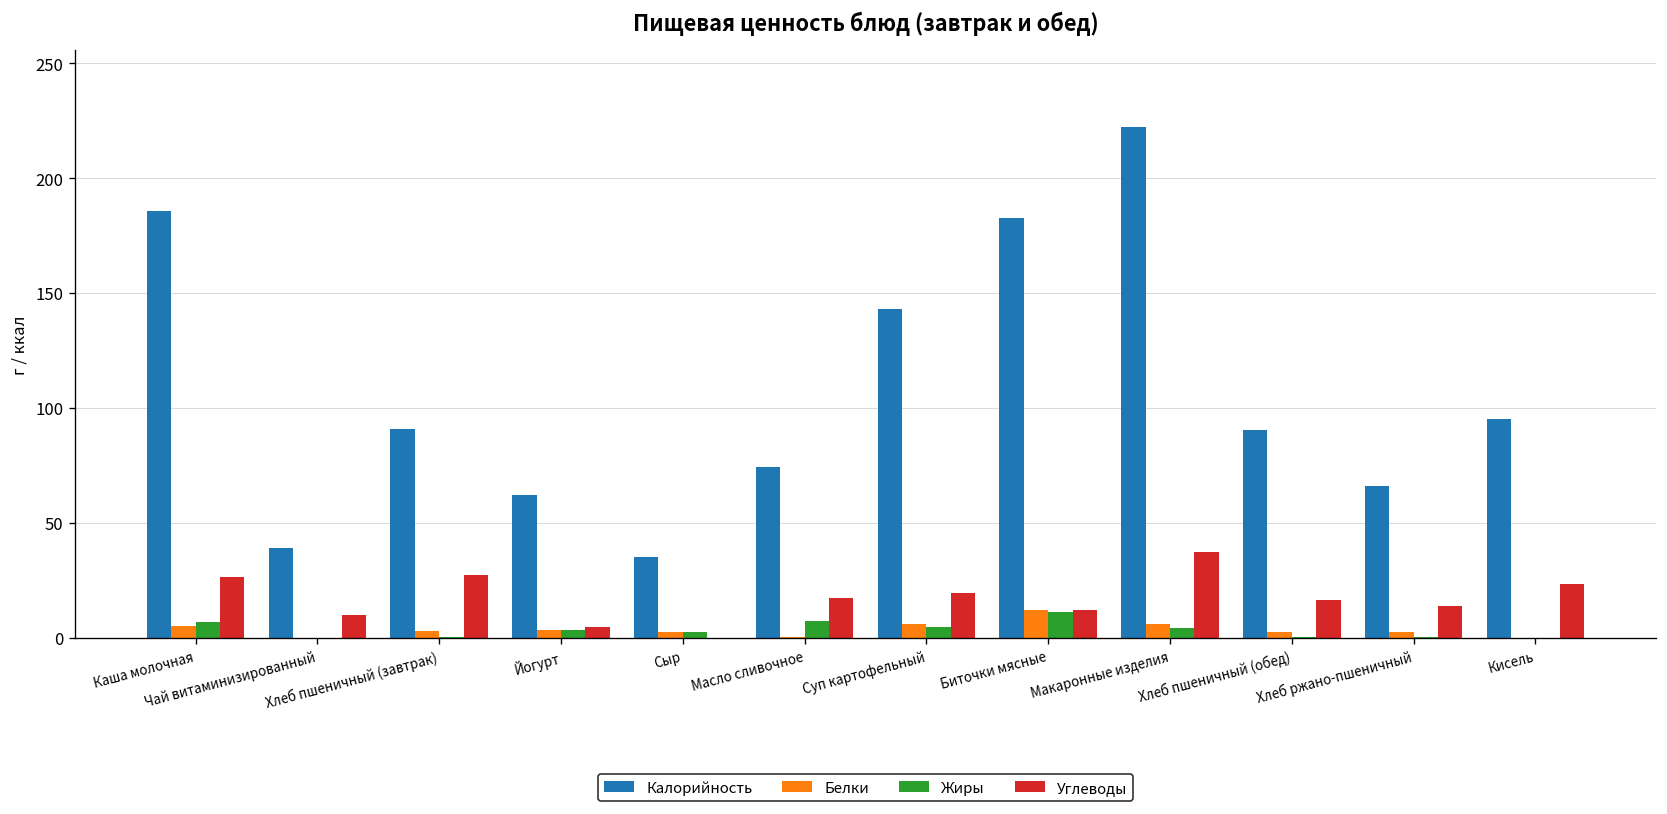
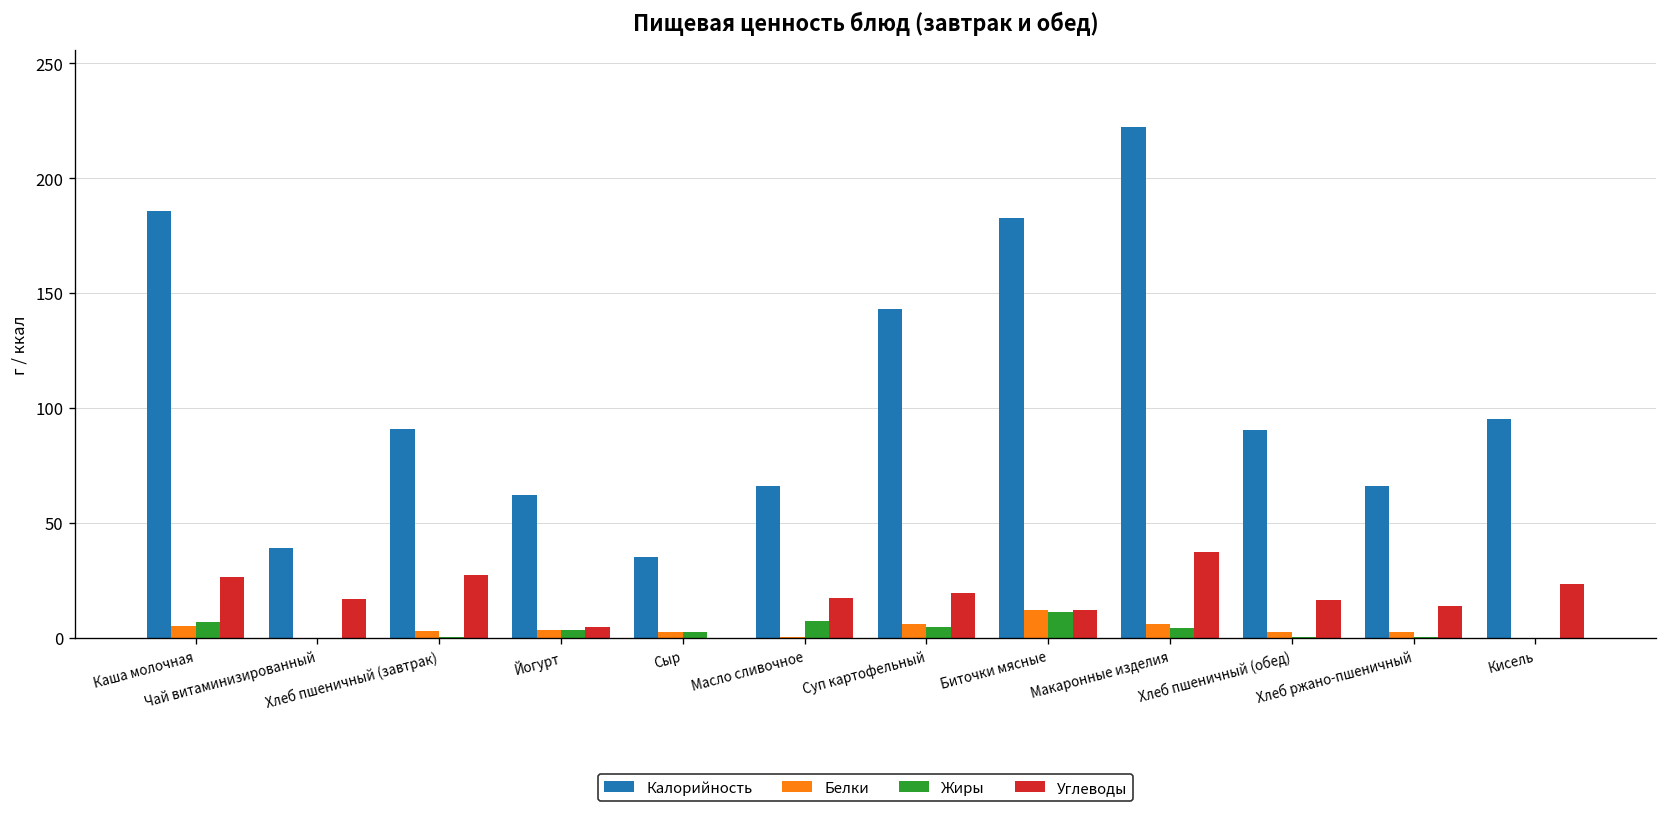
Углеводы, Чай витаминизированный: 10 -> 17
Калорийность, Масло сливочное: 74 -> 66
